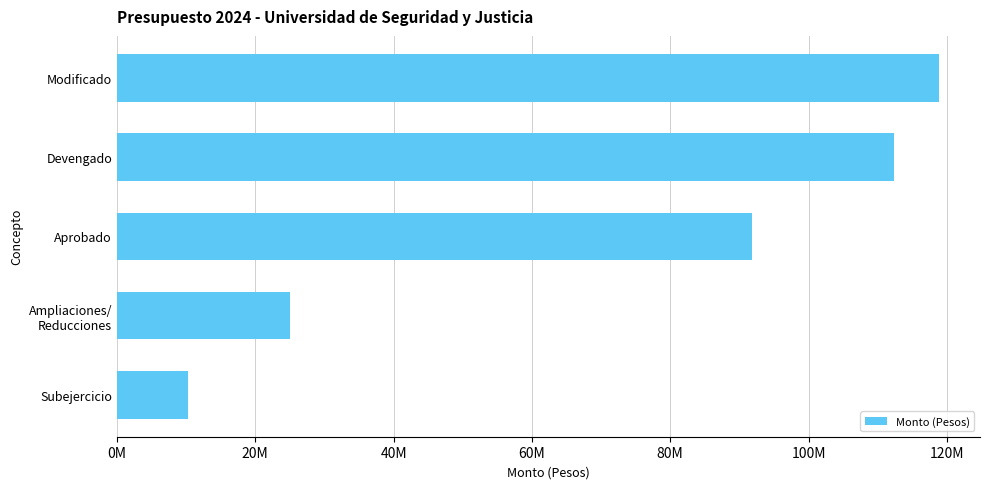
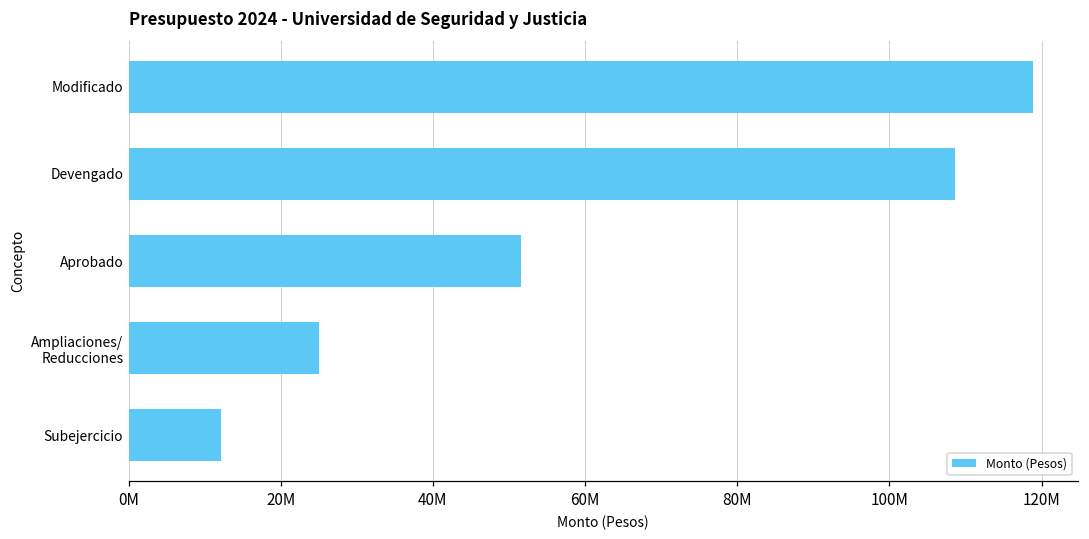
Devengado: 112000000 -> 109000000
Aprobado: 92000000 -> 52000000
Subejercicio: 10000000 -> 12000000
